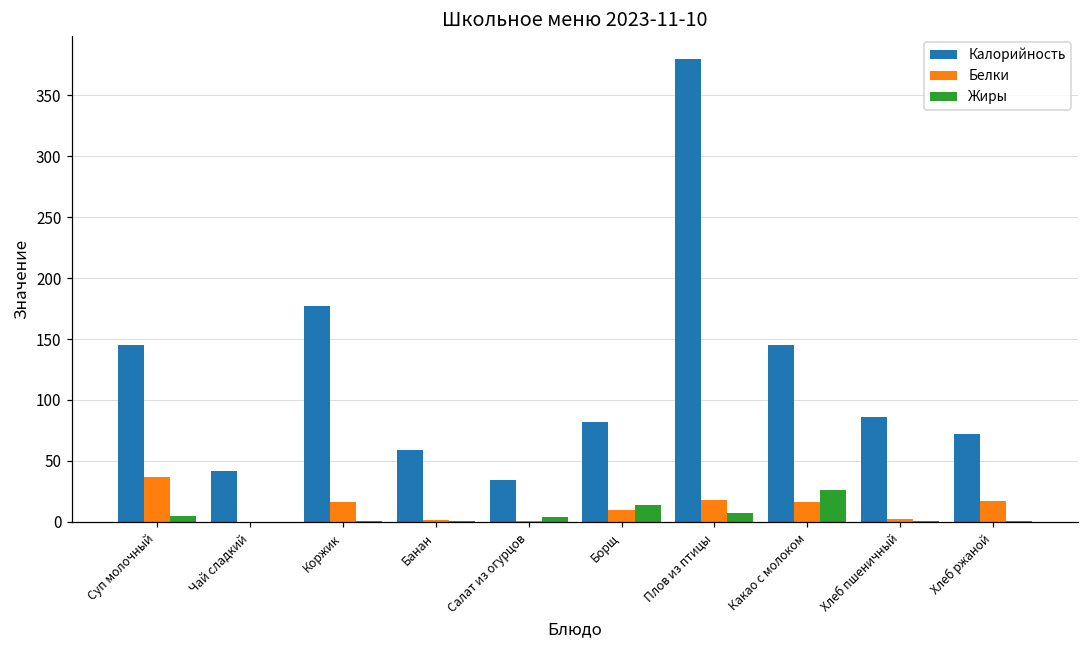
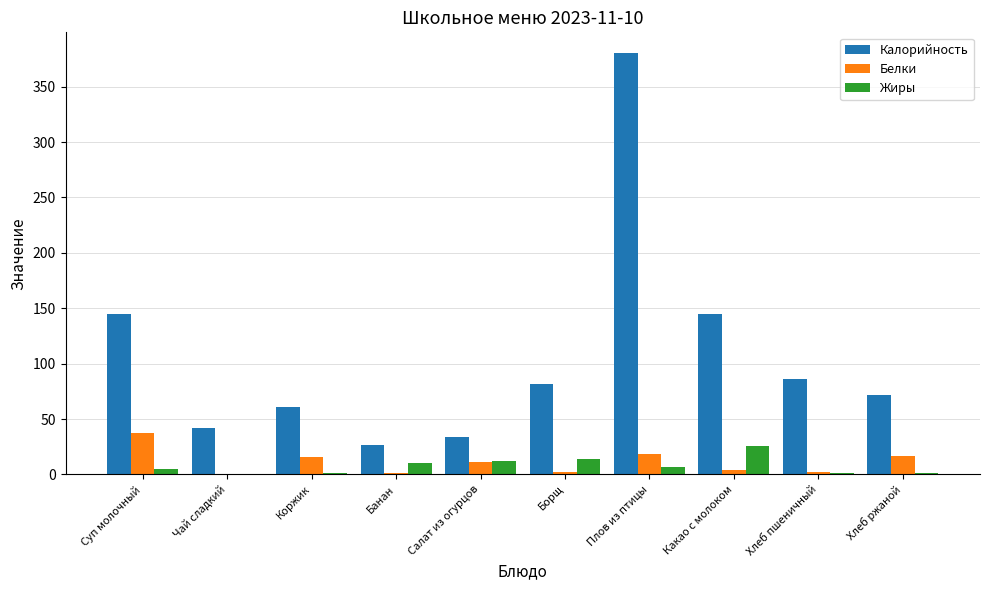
Калорийность, Коржик: 177 -> 61
Калорийность, Банан: 59 -> 27
Жиры, Банан: 0 -> 10
Белки, Салат из огурцов: 1 -> 11
Жиры, Салат из огурцов: 4 -> 12
Белки, Борщ: 10 -> 2
Белки, Какао с молоком: 16 -> 4
